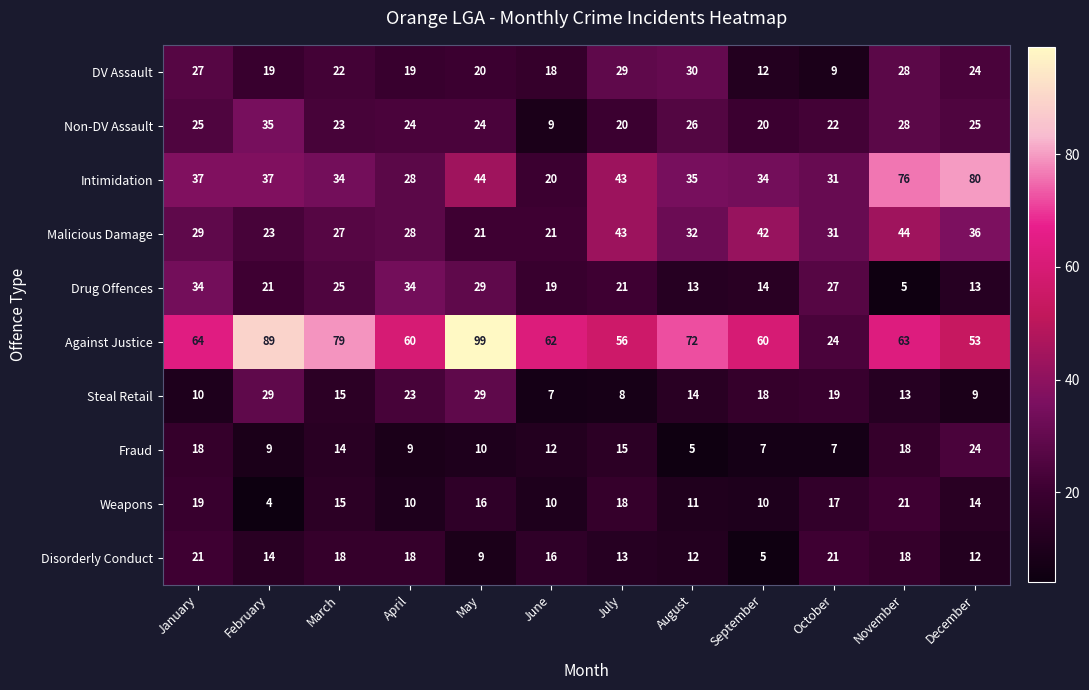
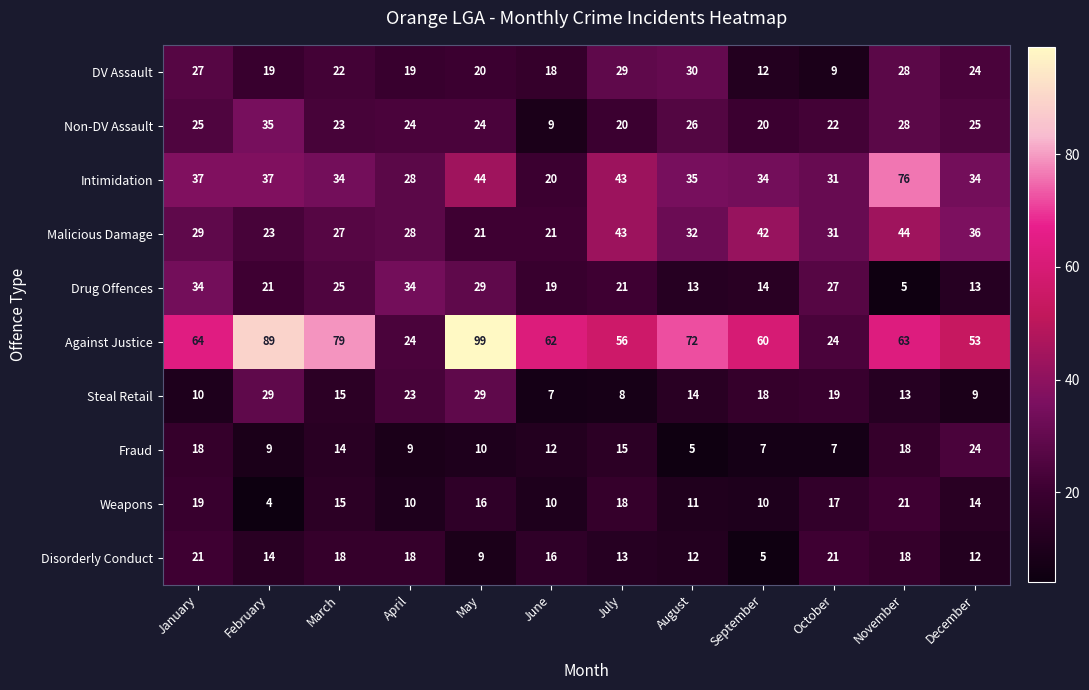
Intimidation, December: 80 -> 34
Against Justice, April: 60 -> 24
